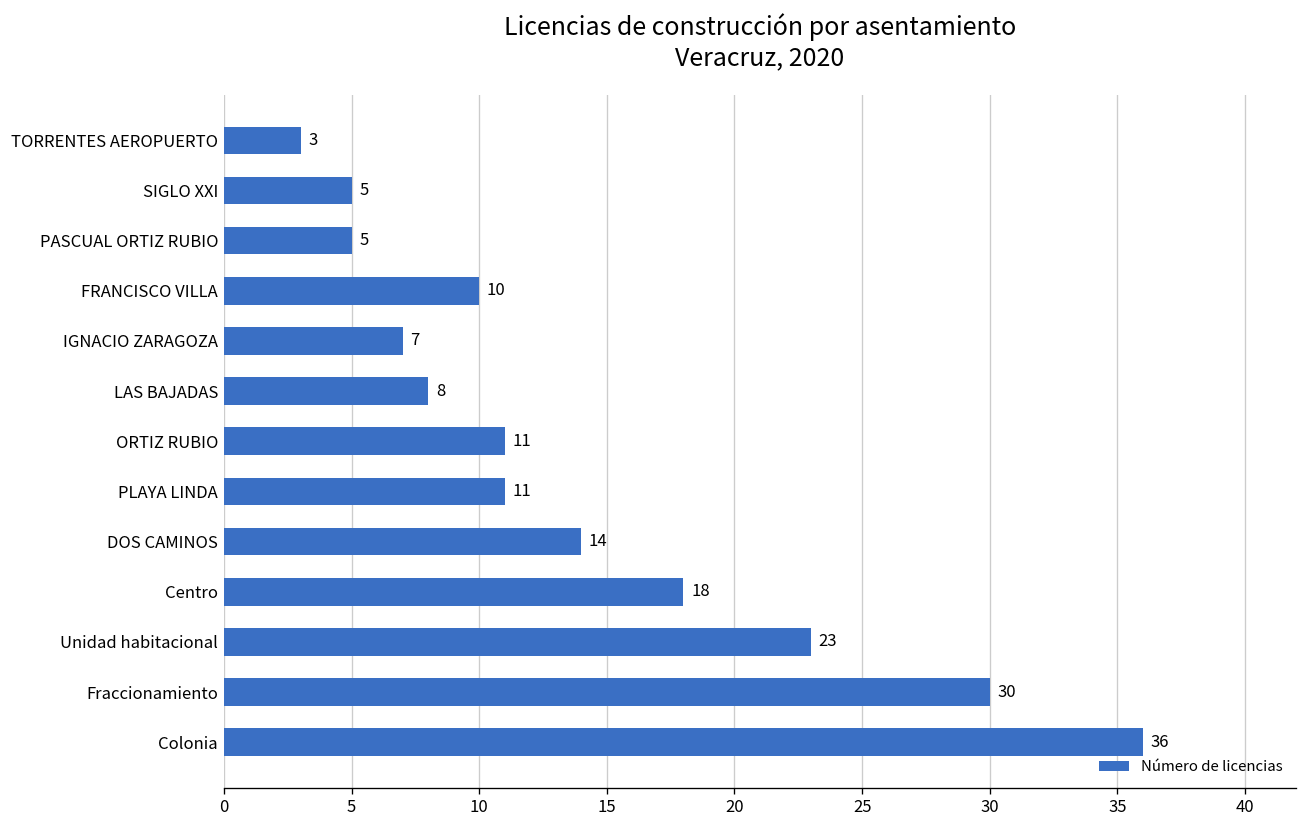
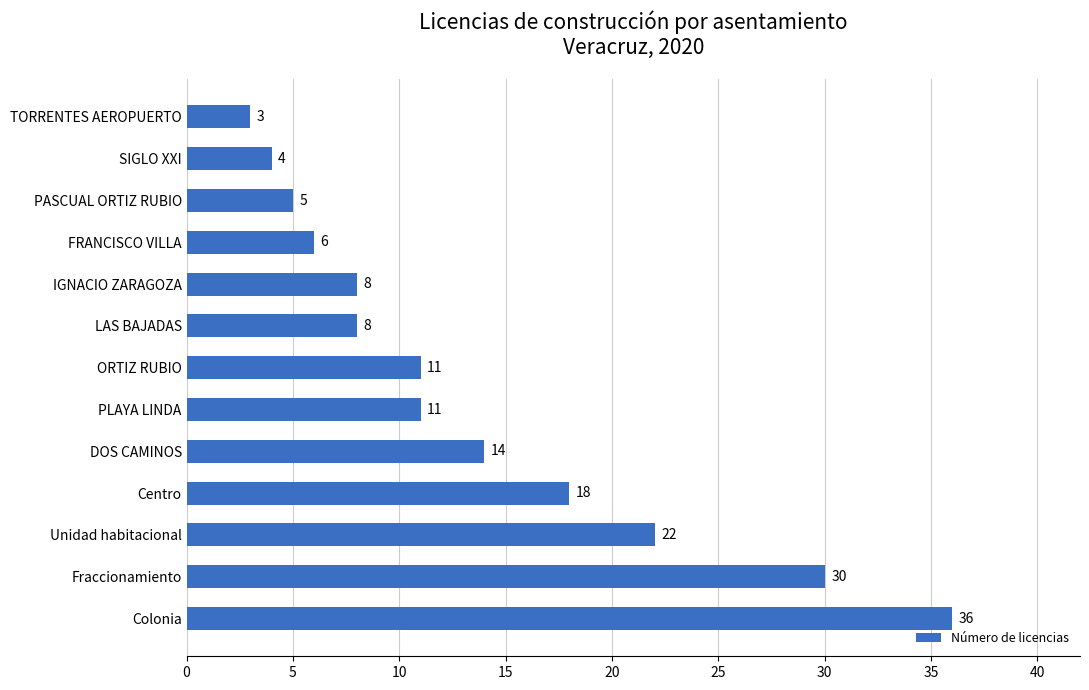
SIGLO XXI: 5 -> 4
FRANCISCO VILLA: 10 -> 6
IGNACIO ZARAGOZA: 7 -> 8
Unidad habitacional: 23 -> 22
